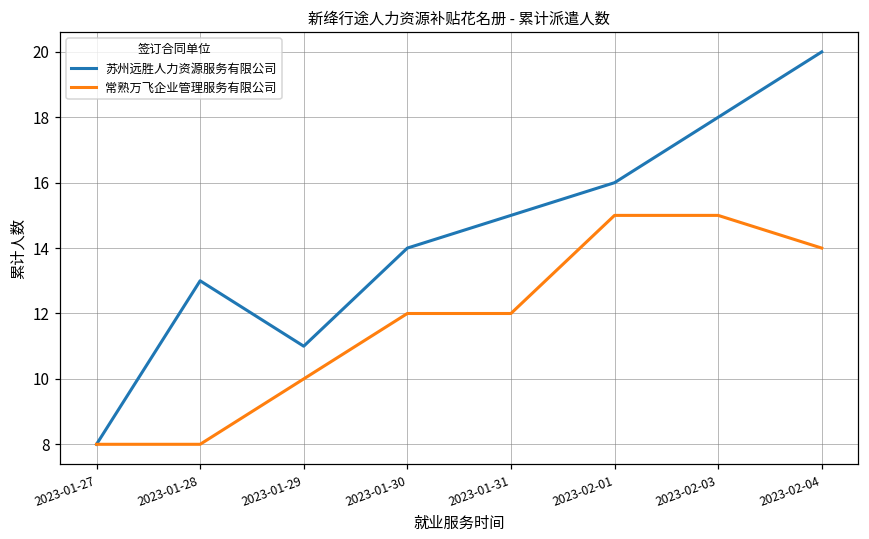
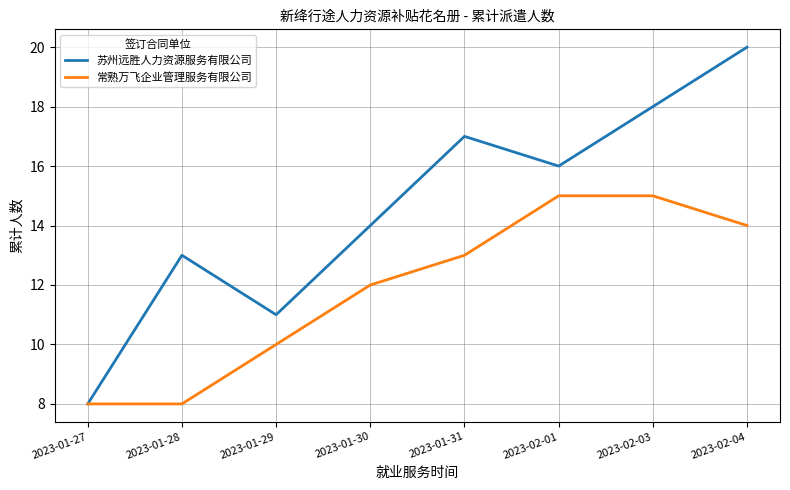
苏州远胜人力资源服务有限公司, 2023-01-31: 15 -> 17
常熟万飞企业管理服务有限公司, 2023-01-31: 12 -> 13
